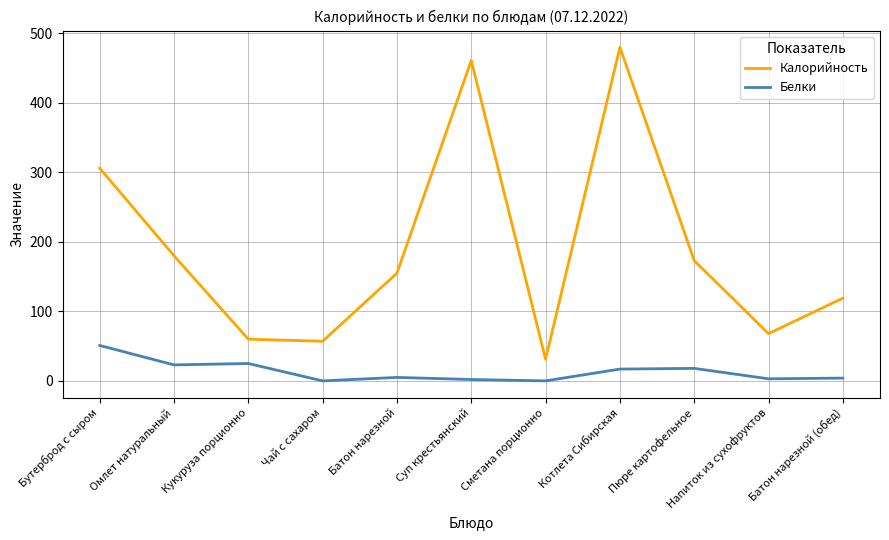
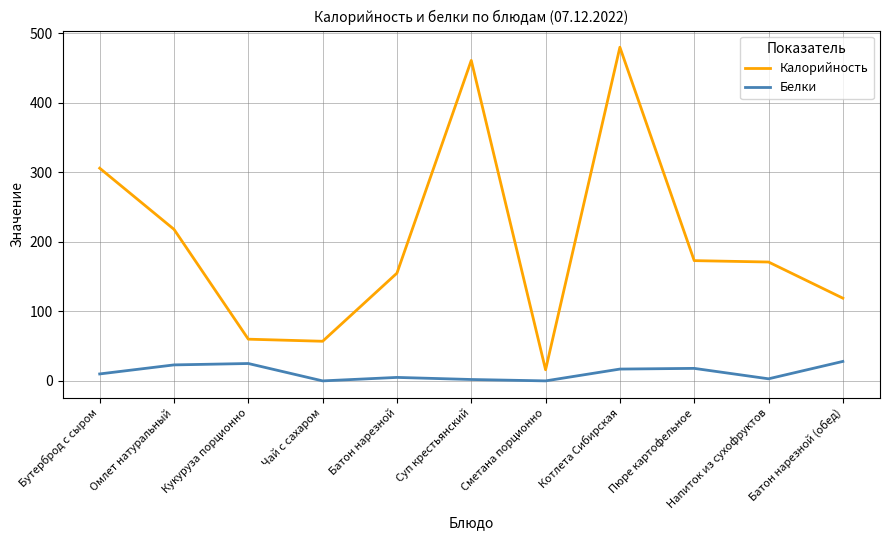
Белки, Бутерброд с сыром: 50 -> 10
Калорийность, Омлет натуральный: 180 -> 220
Калорийность, Сметана порционно: 30 -> 20
Калорийность, Напиток из сухофруктов: 70 -> 170
Белки, Батон нарезной (обед): 0 -> 30
